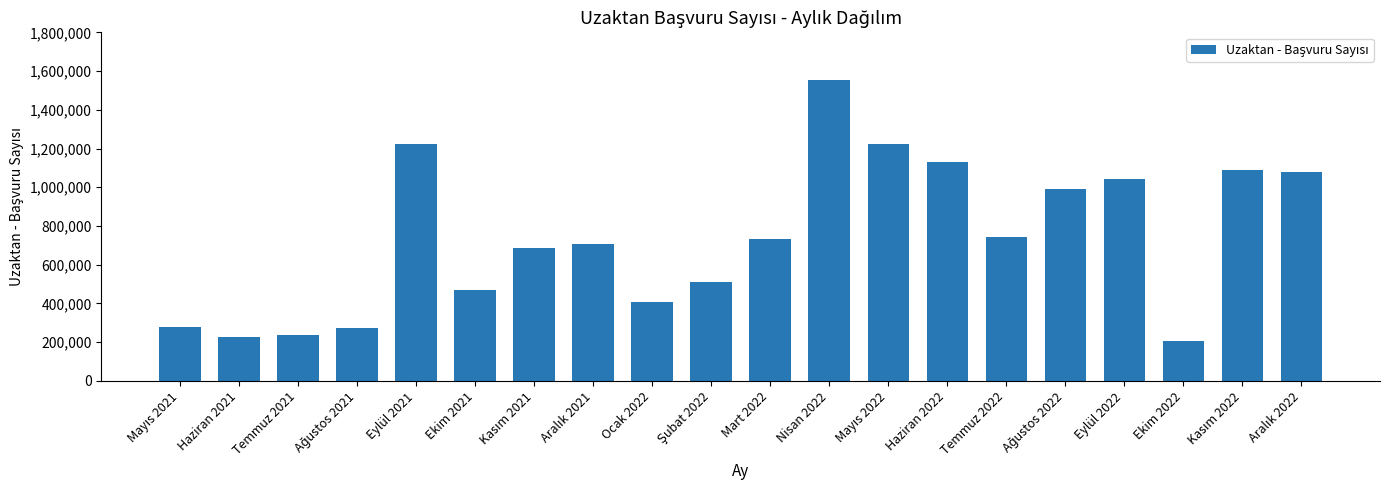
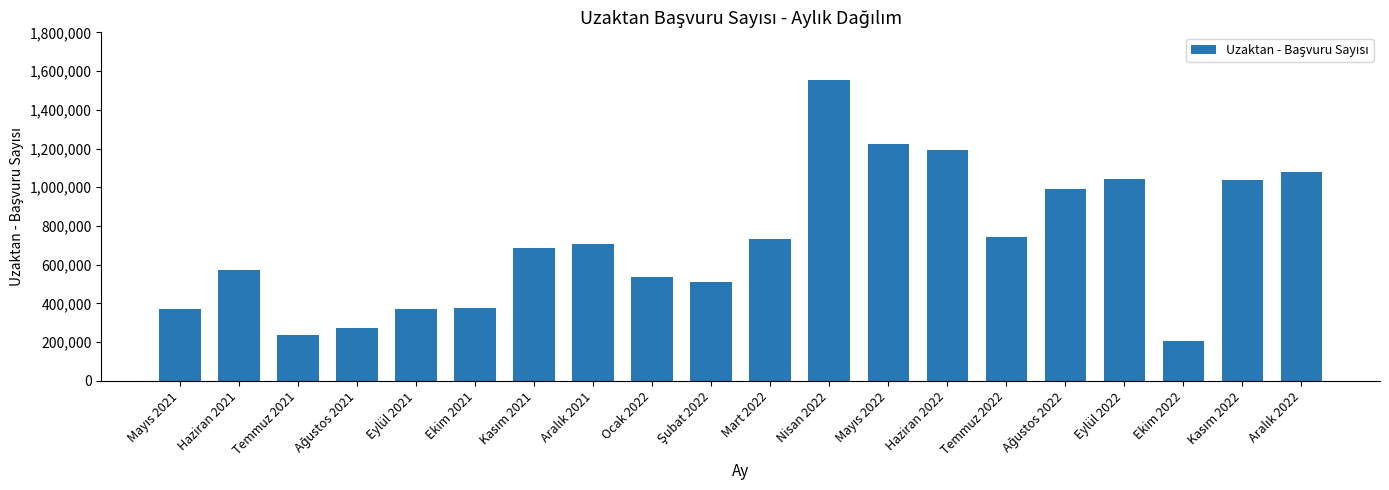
Mayıs 2021: 280,000 -> 370,000
Haziran 2021: 230,000 -> 570,000
Eylül 2021: 1,220,000 -> 370,000
Ekim 2021: 470,000 -> 380,000
Ocak 2022: 410,000 -> 540,000
Haziran 2022: 1,130,000 -> 1,190,000
Kasım 2022: 1,090,000 -> 1,040,000
